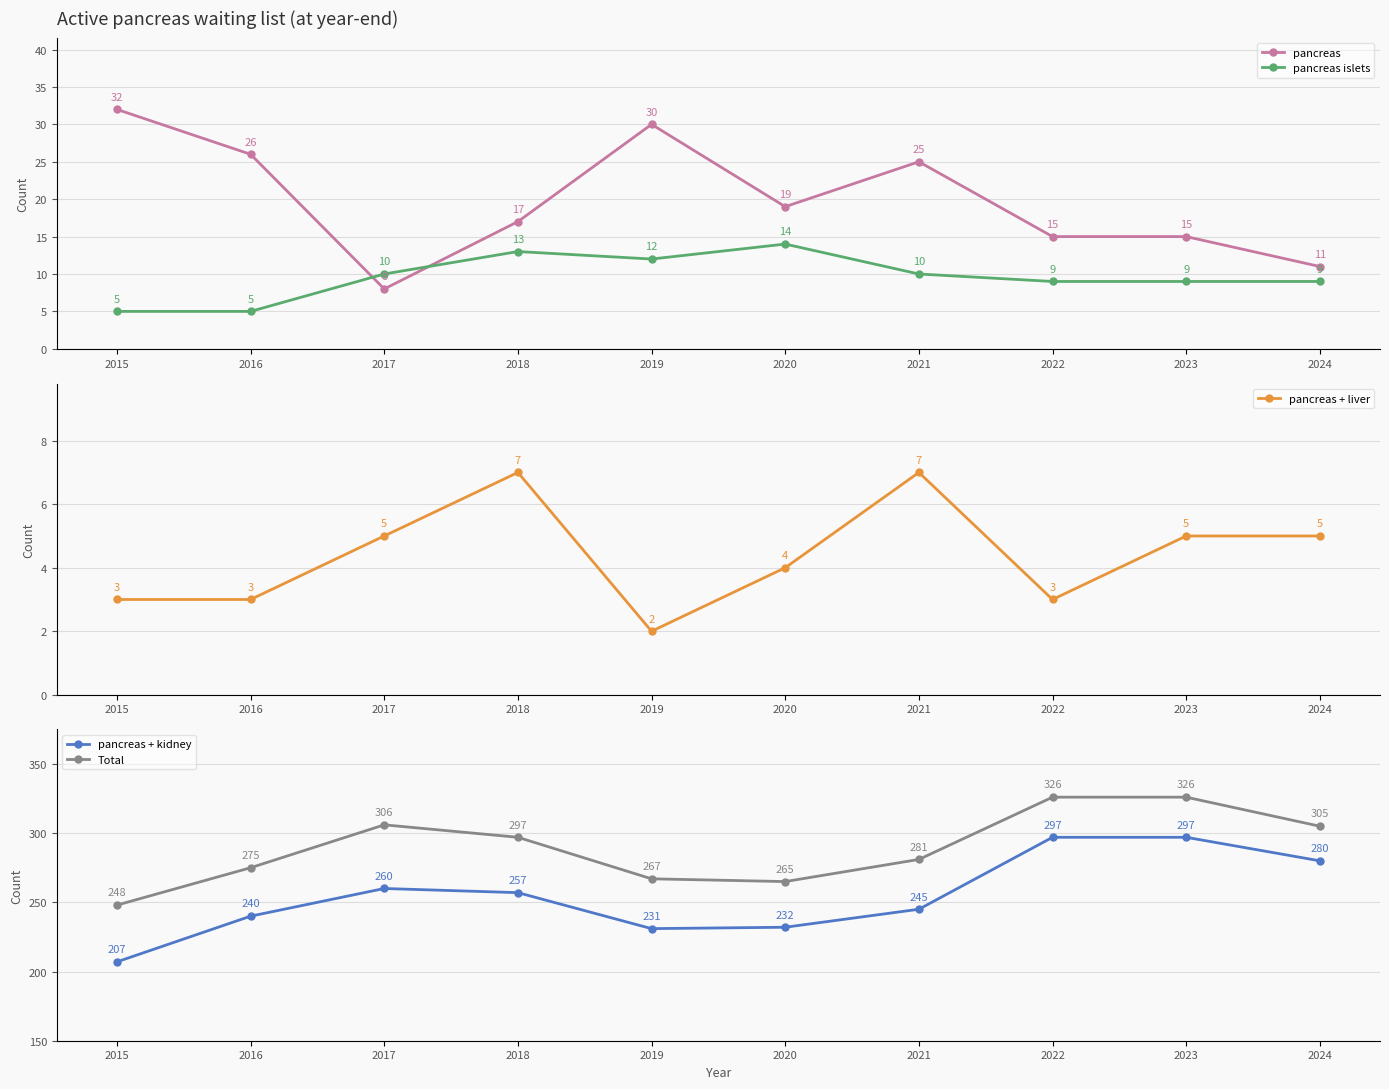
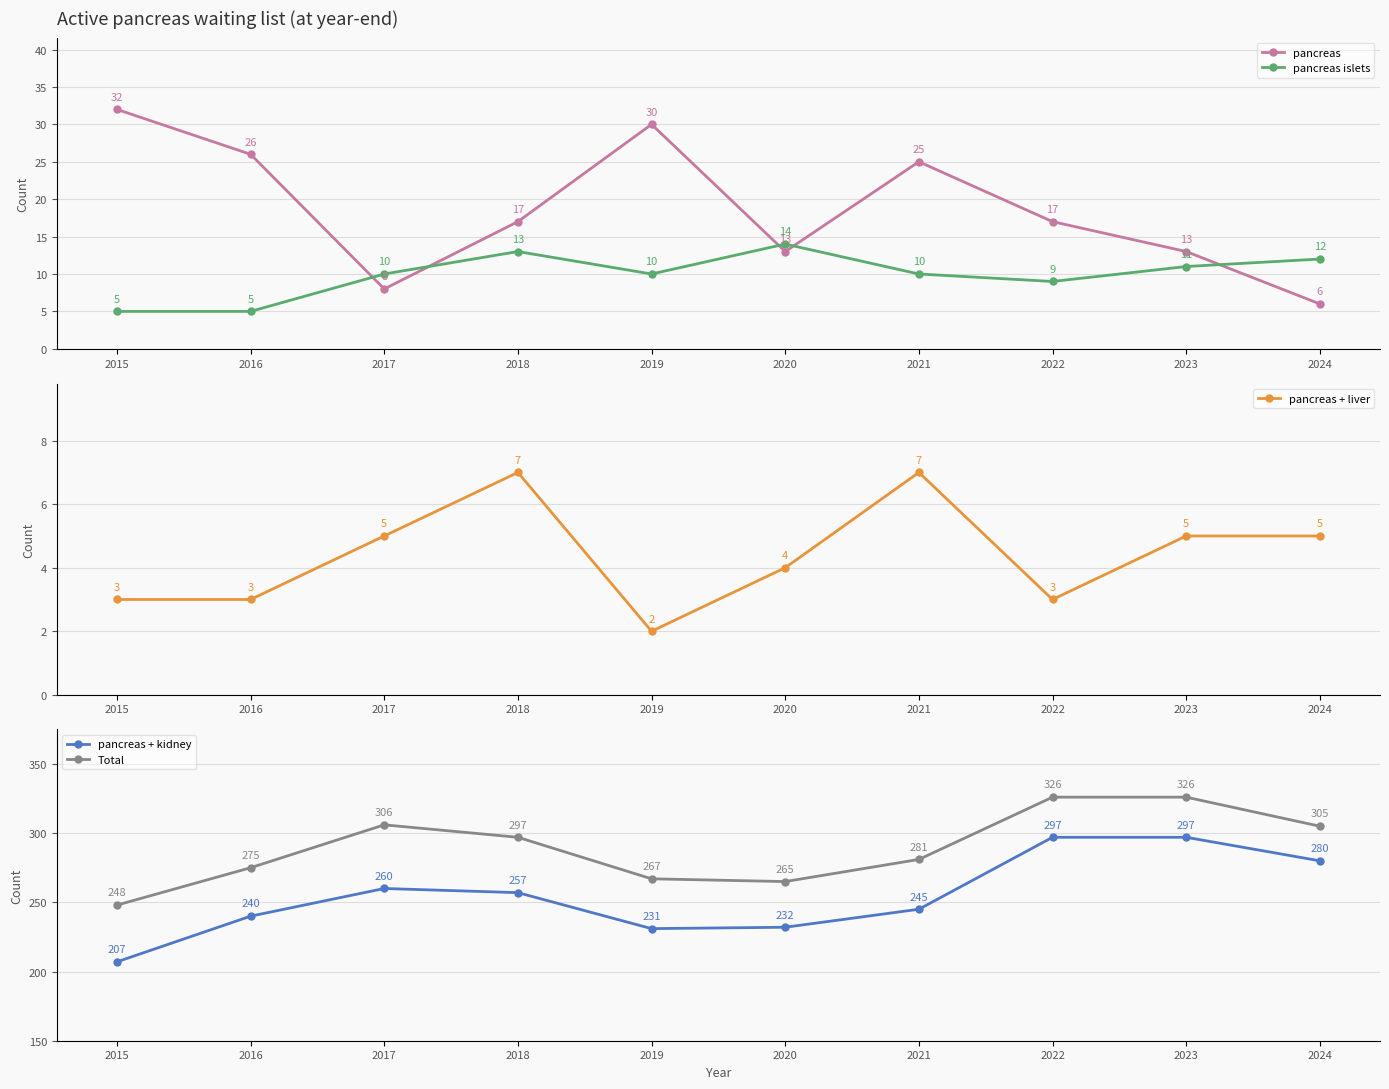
Active pancreas waiting list (at year-end), pancreas islets, 2019: 12 -> 10
Active pancreas waiting list (at year-end), pancreas, 2020: 19 -> 13
Active pancreas waiting list (at year-end), pancreas, 2022: 15 -> 17
Active pancreas waiting list (at year-end), pancreas, 2023: 15 -> 13
Active pancreas waiting list (at year-end), pancreas islets, 2023: 9 -> 11
Active pancreas waiting list (at year-end), pancreas, 2024: 11 -> 6
Active pancreas waiting list (at year-end), pancreas islets, 2024: 9 -> 12
